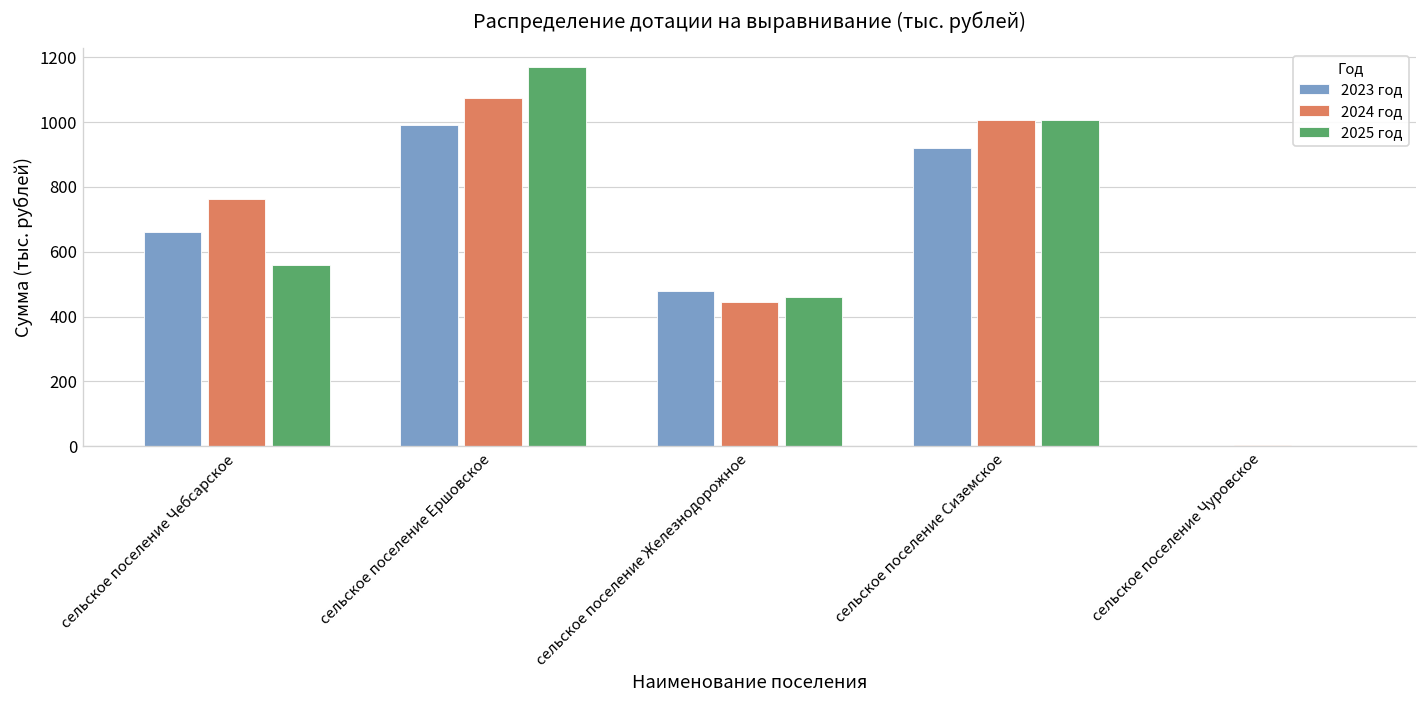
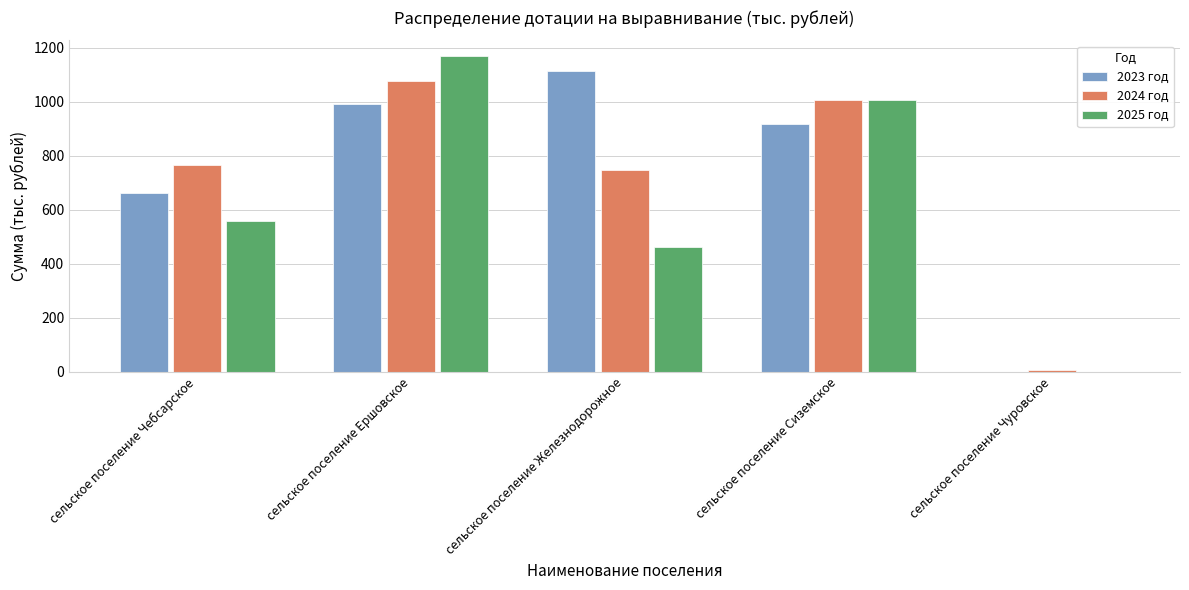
2023 год, сельское поселение Железнодорожное: 480 -> 1110
2024 год, сельское поселение Железнодорожное: 450 -> 750
